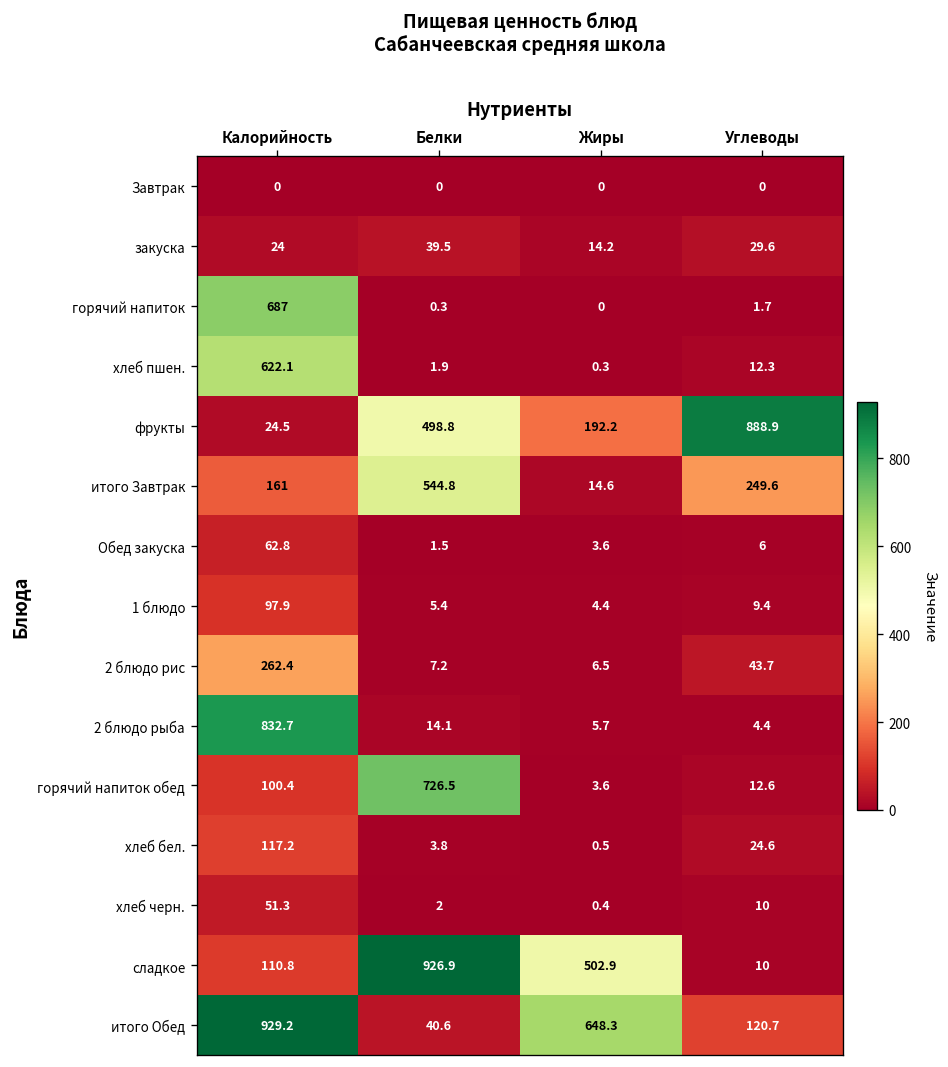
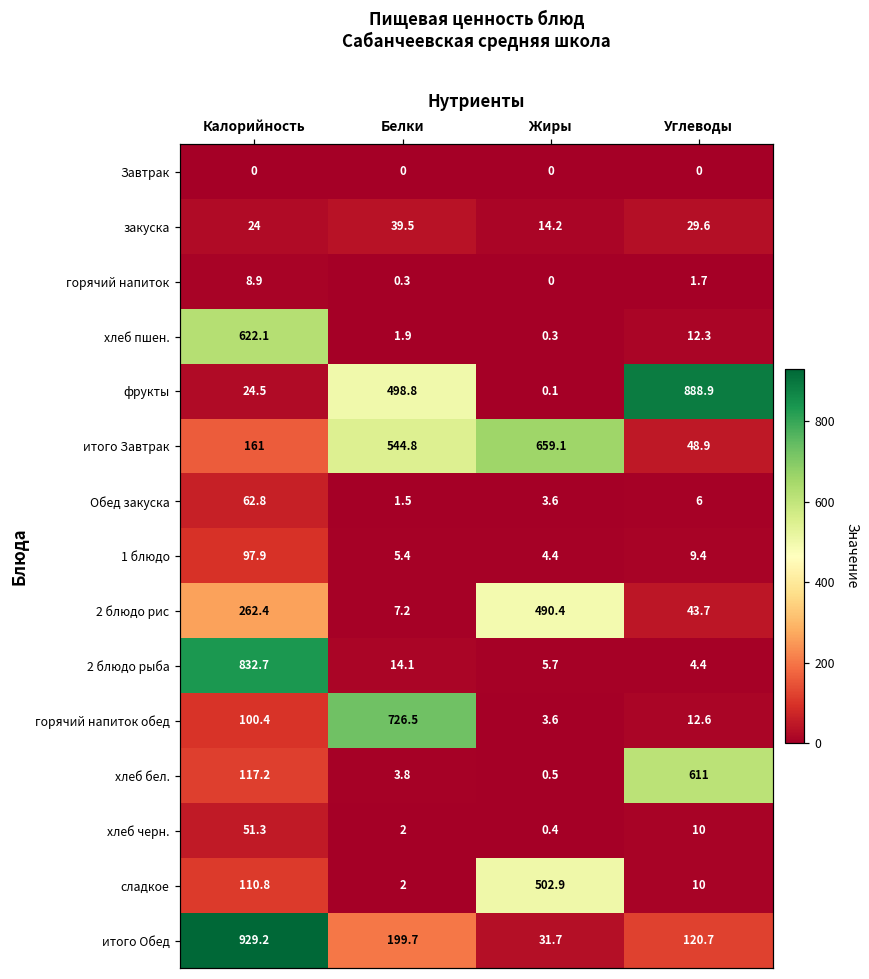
горячий напиток, Калорийность: 687 -> 8.9
фрукты, Жиры: 192.2 -> 0.1
итого Завтрак, Жиры: 14.6 -> 659.1
итого Завтрак, Углеводы: 249.6 -> 48.9
2 блюдо рис, Жиры: 6.5 -> 490.4
хлеб бел., Углеводы: 24.6 -> 611
сладкое, Белки: 926.9 -> 2
итого Обед, Белки: 40.6 -> 199.7
итого Обед, Жиры: 648.3 -> 31.7
